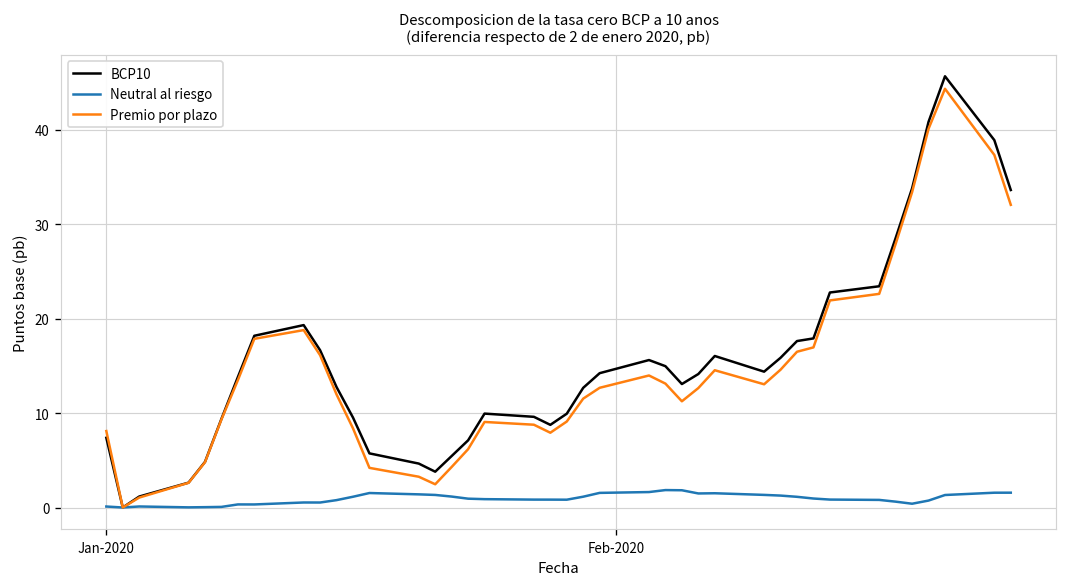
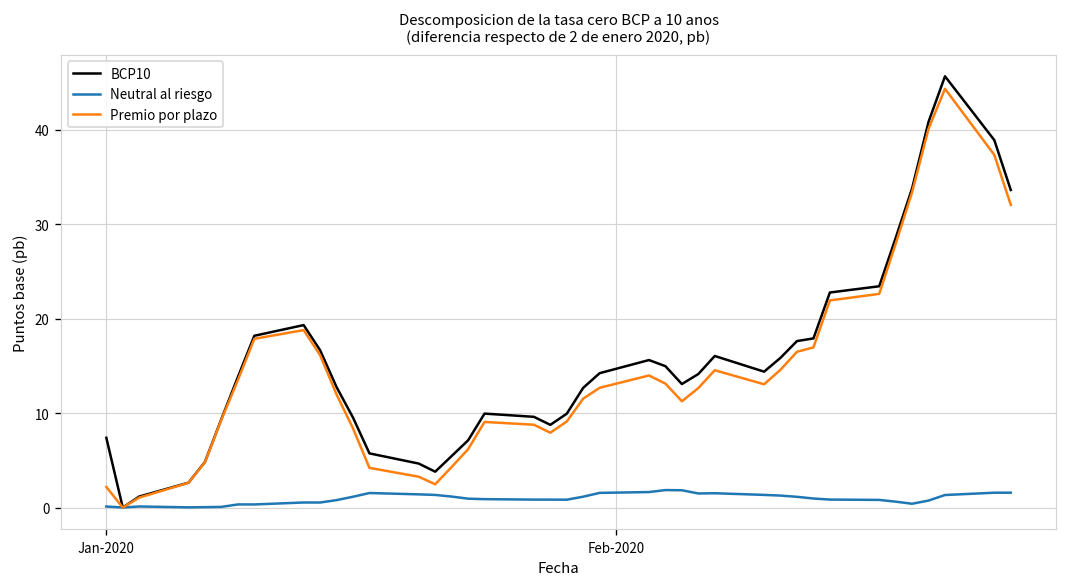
Premio por plazo, Jan-2020: 8 -> 2
